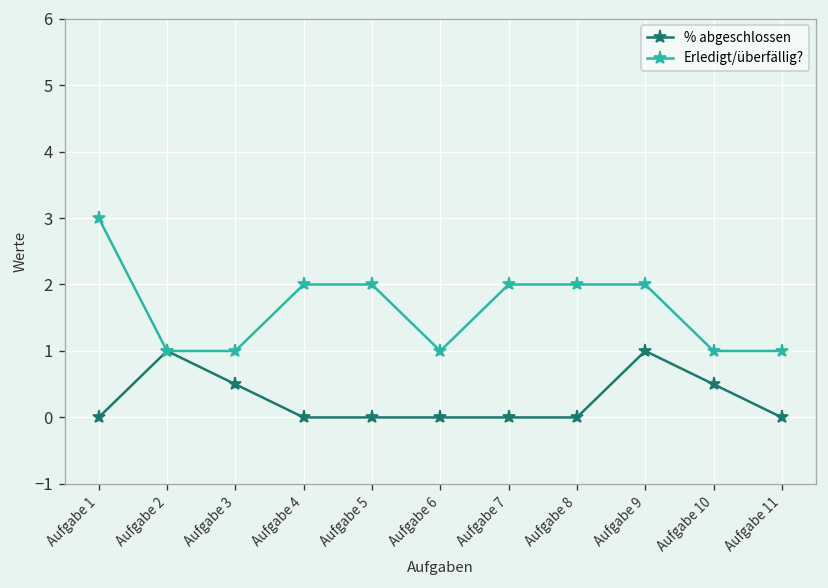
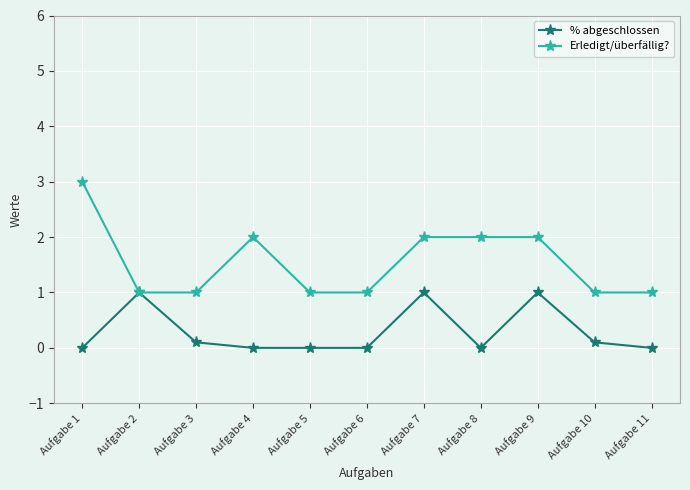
% abgeschlossen, Aufgabe 3: 0.5 -> 0.1
Erledigt/überfällig?, Aufgabe 5: 2 -> 1
% abgeschlossen, Aufgabe 7: 0 -> 1
% abgeschlossen, Aufgabe 10: 0.5 -> 0.1
